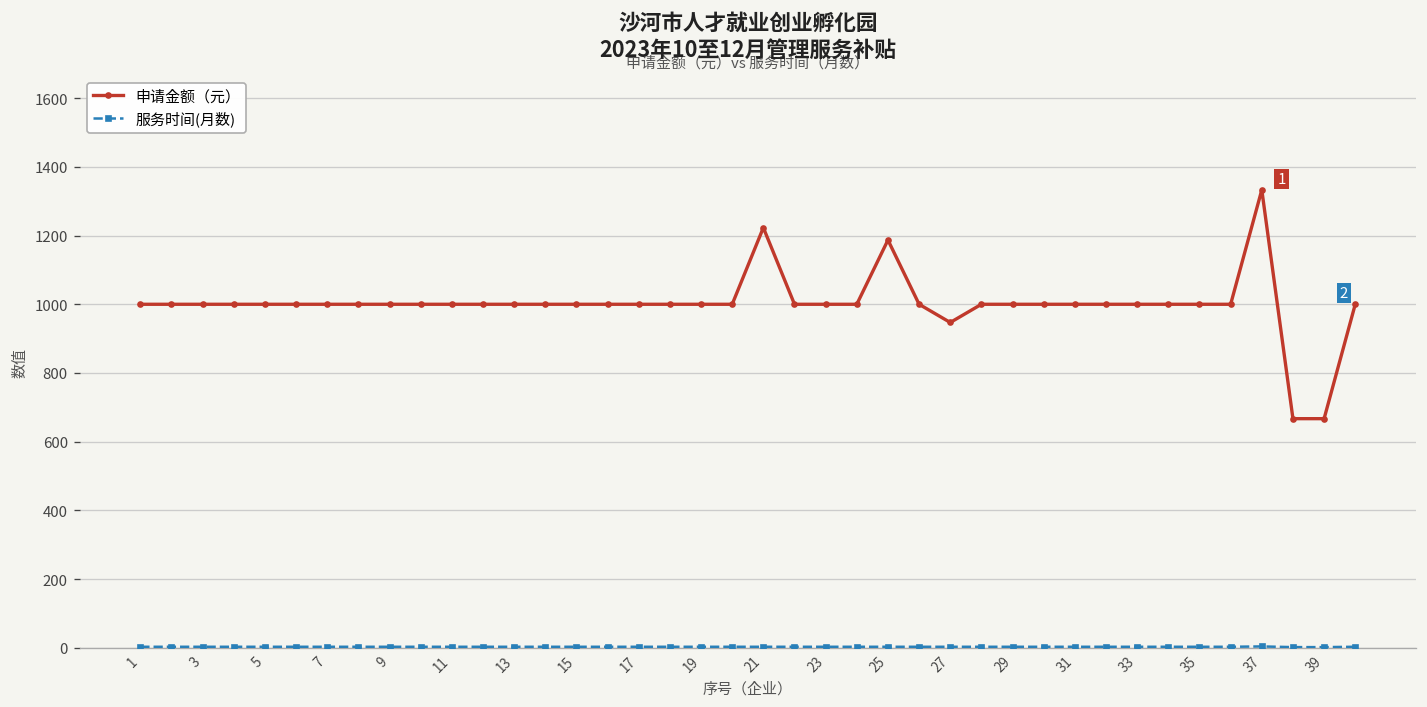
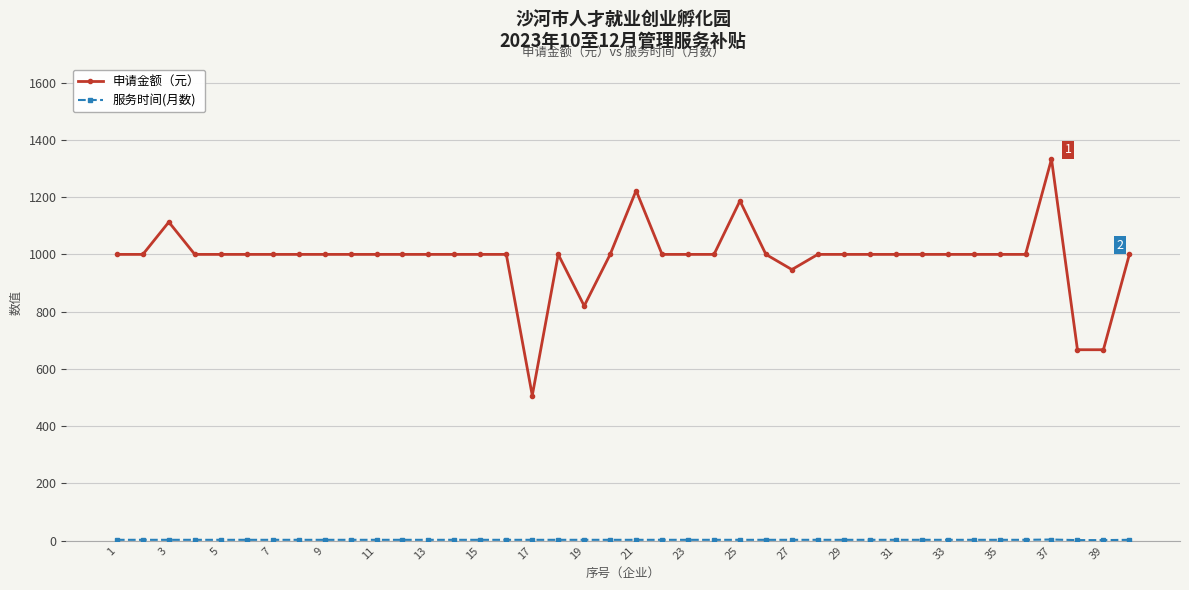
申请金额（元）, 3: 1000 -> 1110
申请金额（元）, 17: 1000 -> 510
申请金额（元）, 19: 1000 -> 820
